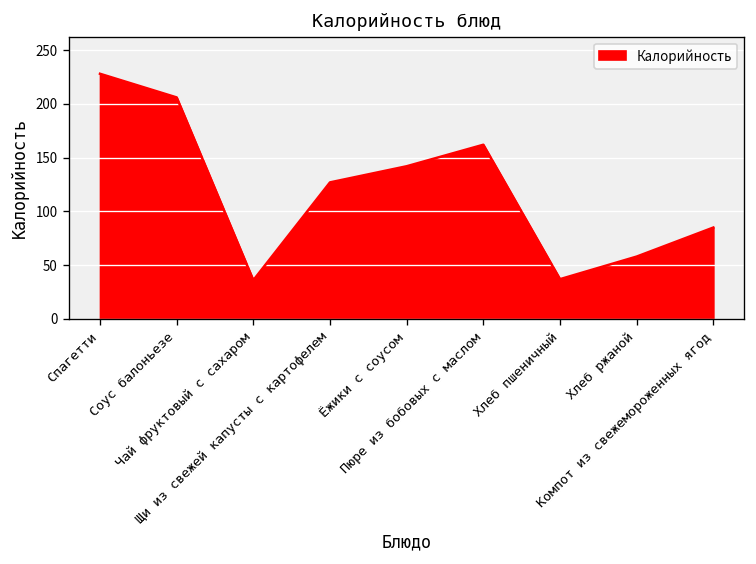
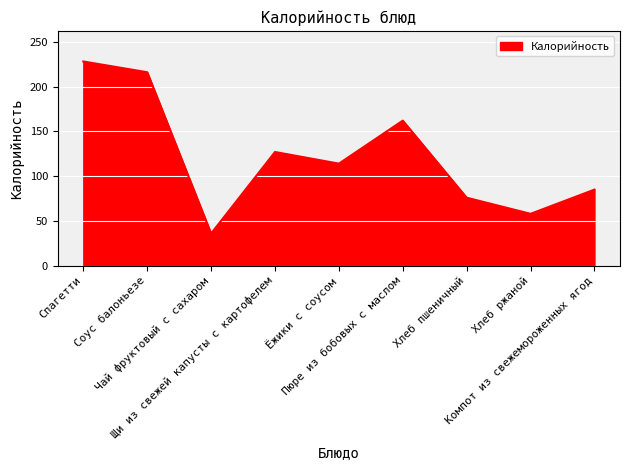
Соус балоньезе: 210 -> 220
Ёжики с соусом: 140 -> 110
Хлеб пшеничный: 40 -> 80
